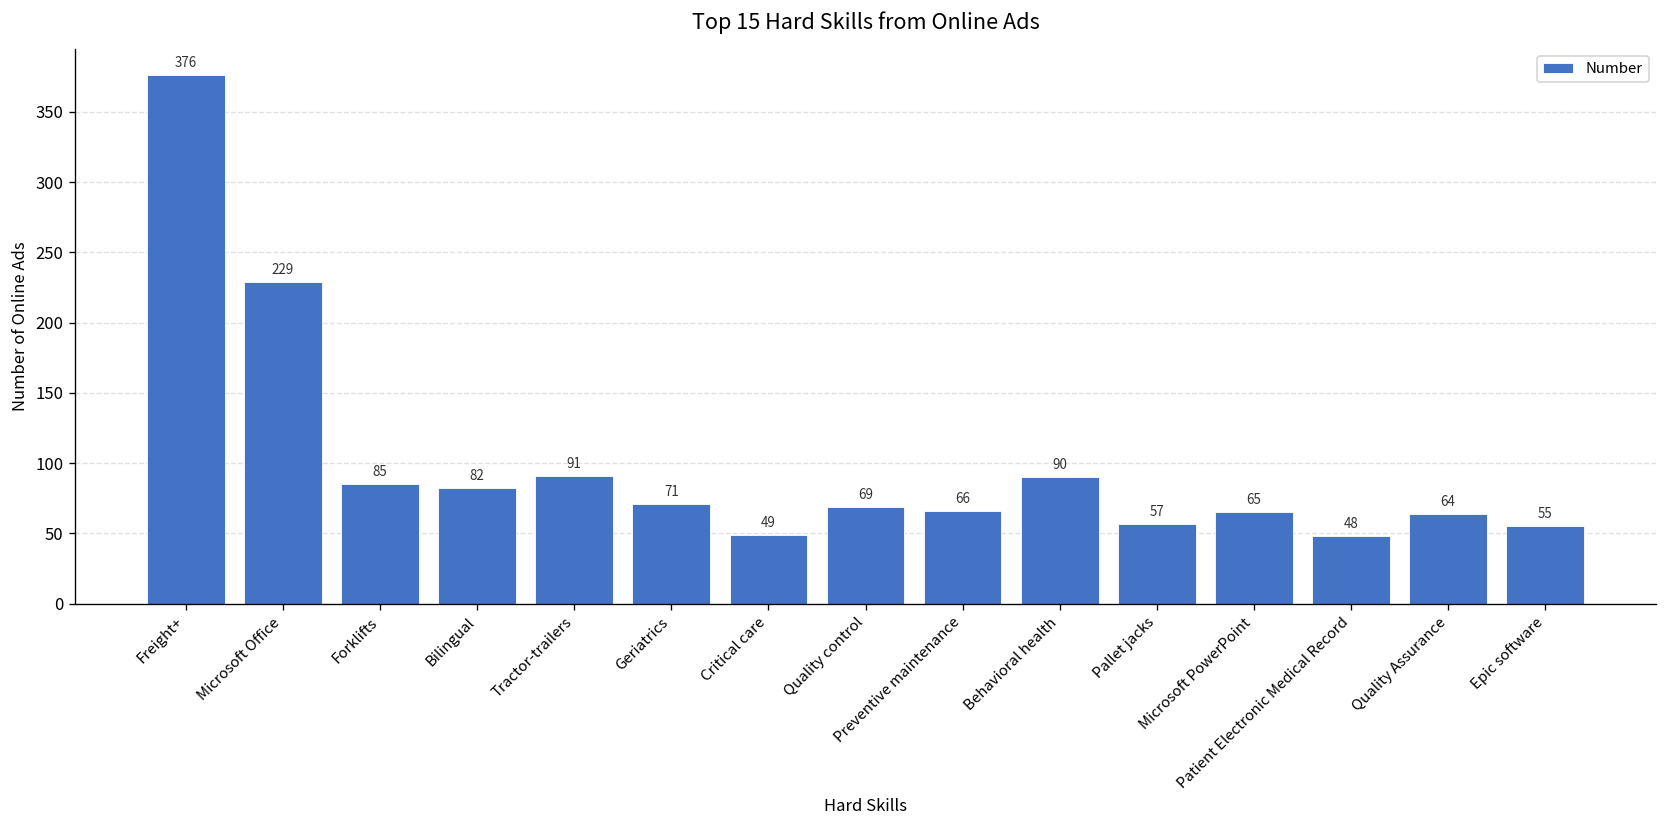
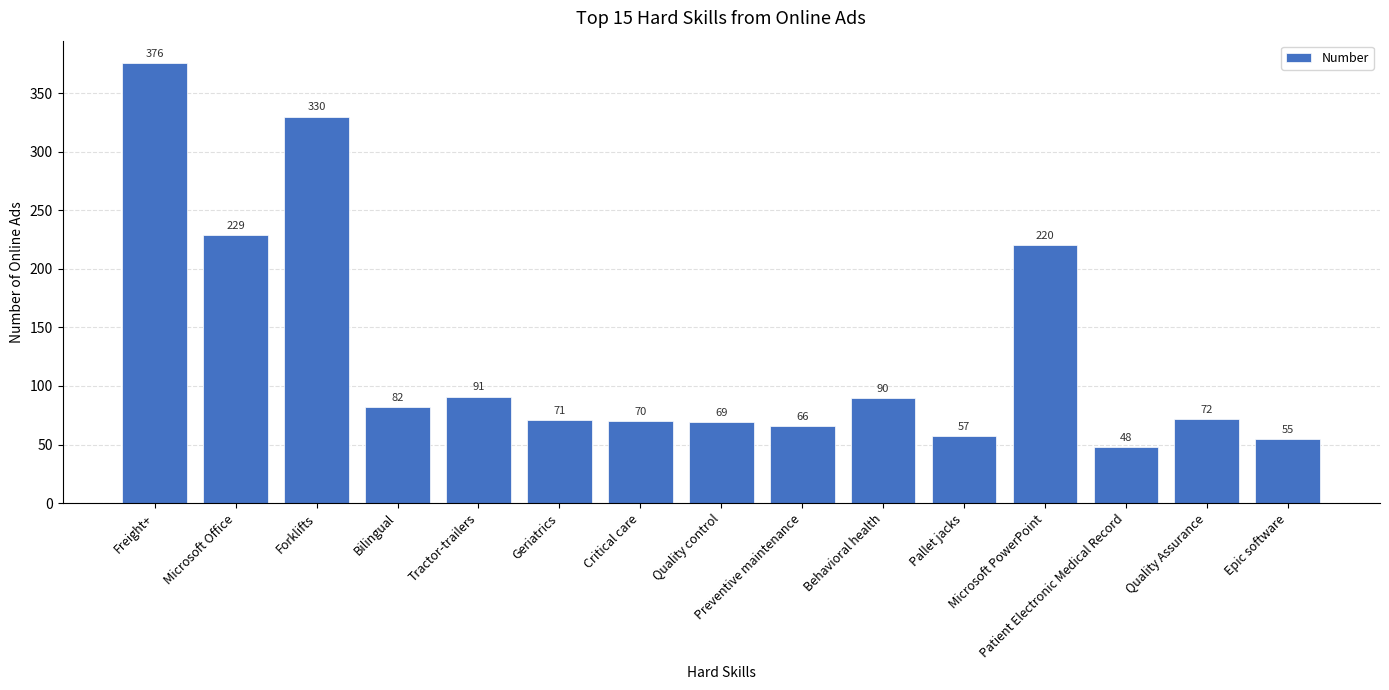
Forklifts: 85 -> 330
Critical care: 49 -> 70
Microsoft PowerPoint: 65 -> 220
Quality Assurance: 64 -> 72
